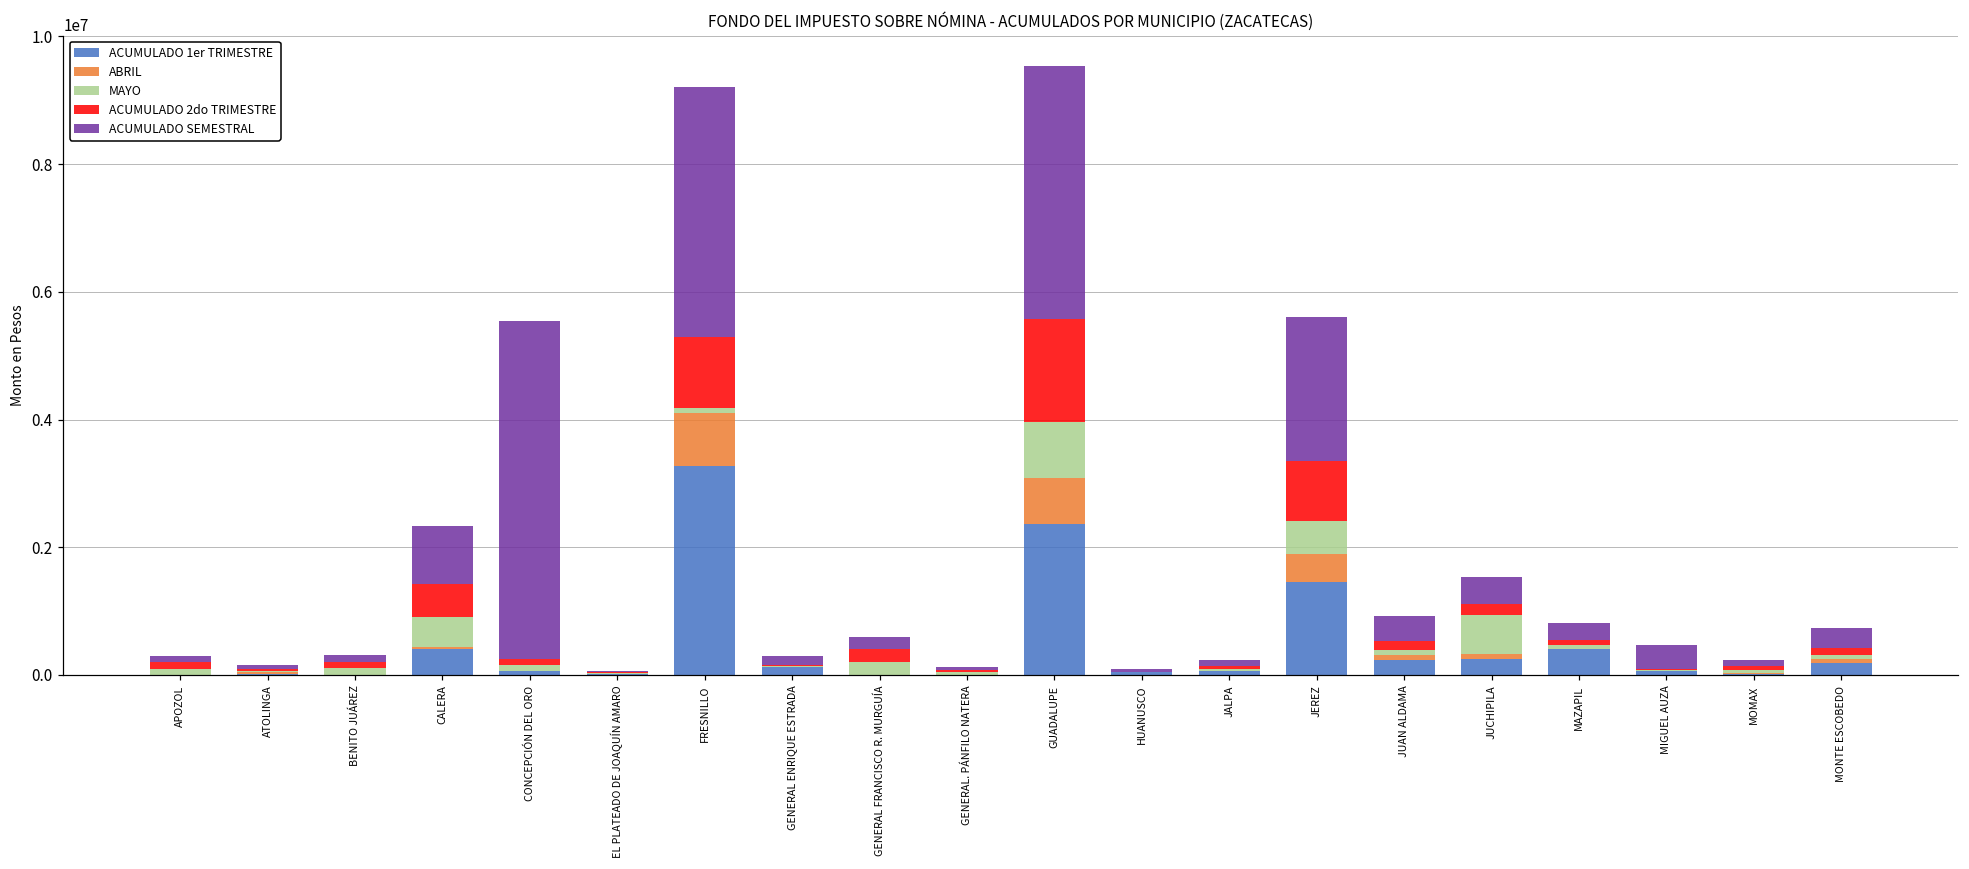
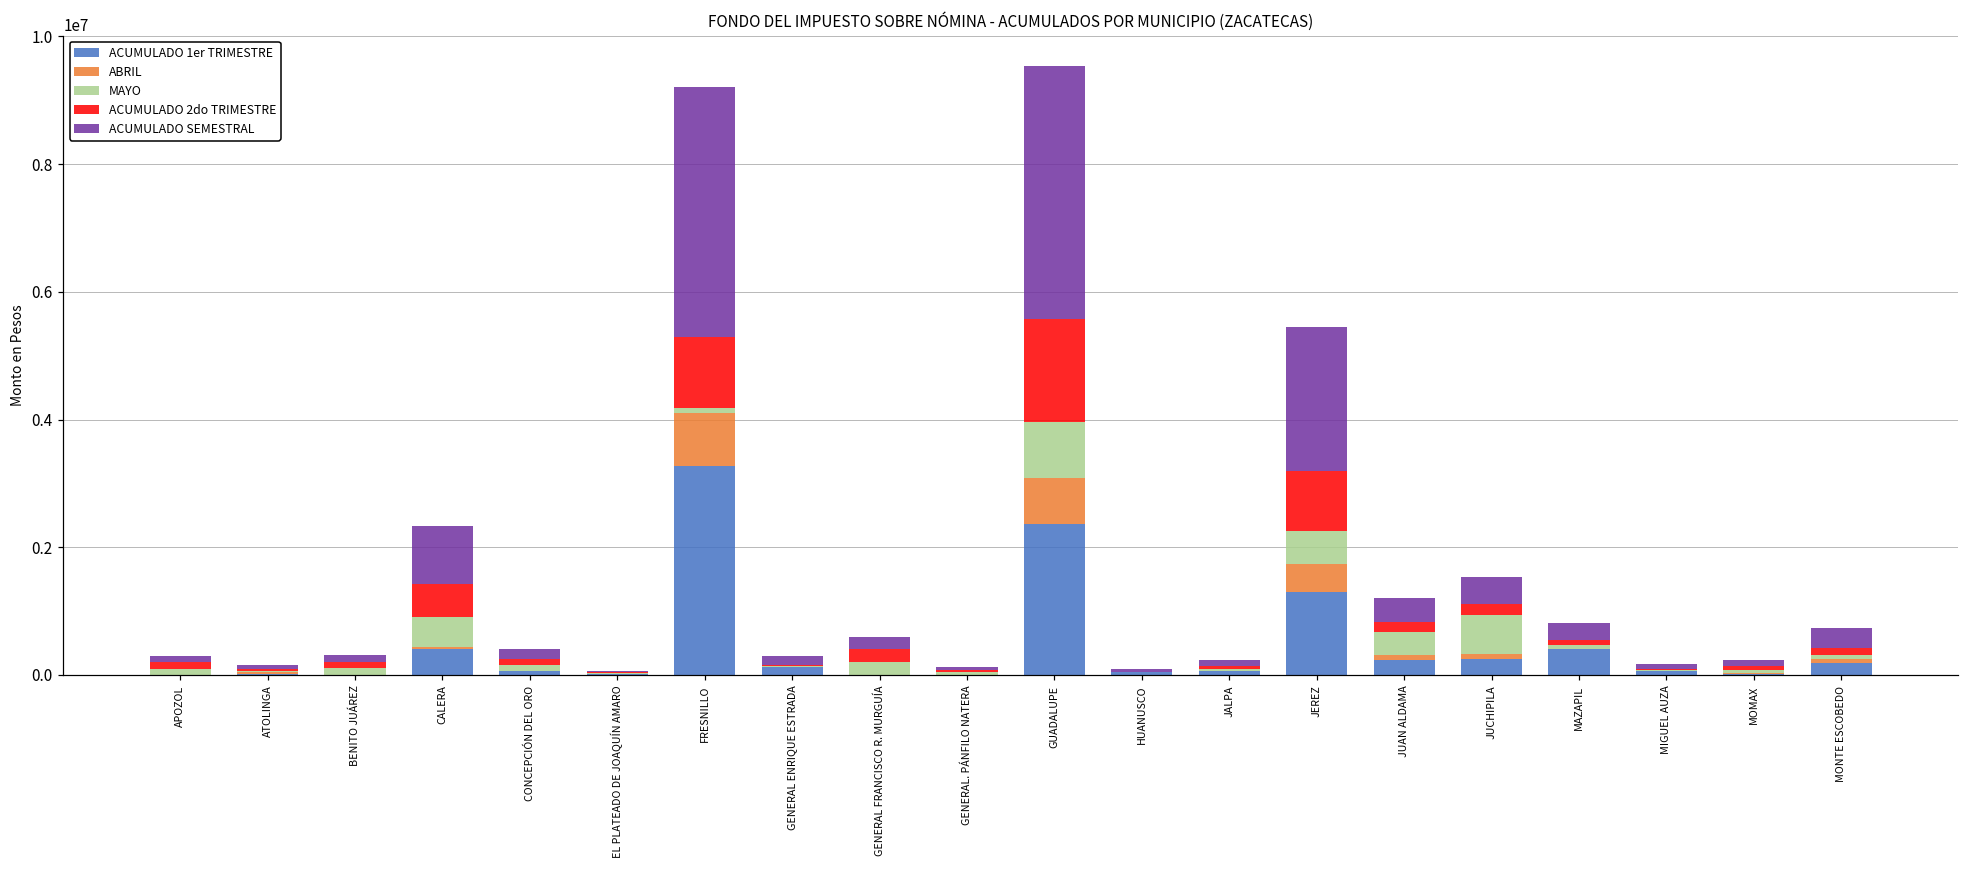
ACUMULADO SEMESTRAL, CONCEPCIÓN DEL ORO: 5300000 -> 200000
ACUMULADO 1er TRIMESTRE, JEREZ: 1500000 -> 1300000
MAYO, JUAN ALDAMA: 100000 -> 400000
ACUMULADO SEMESTRAL, MIGUEL AUZA: 400000 -> 100000
